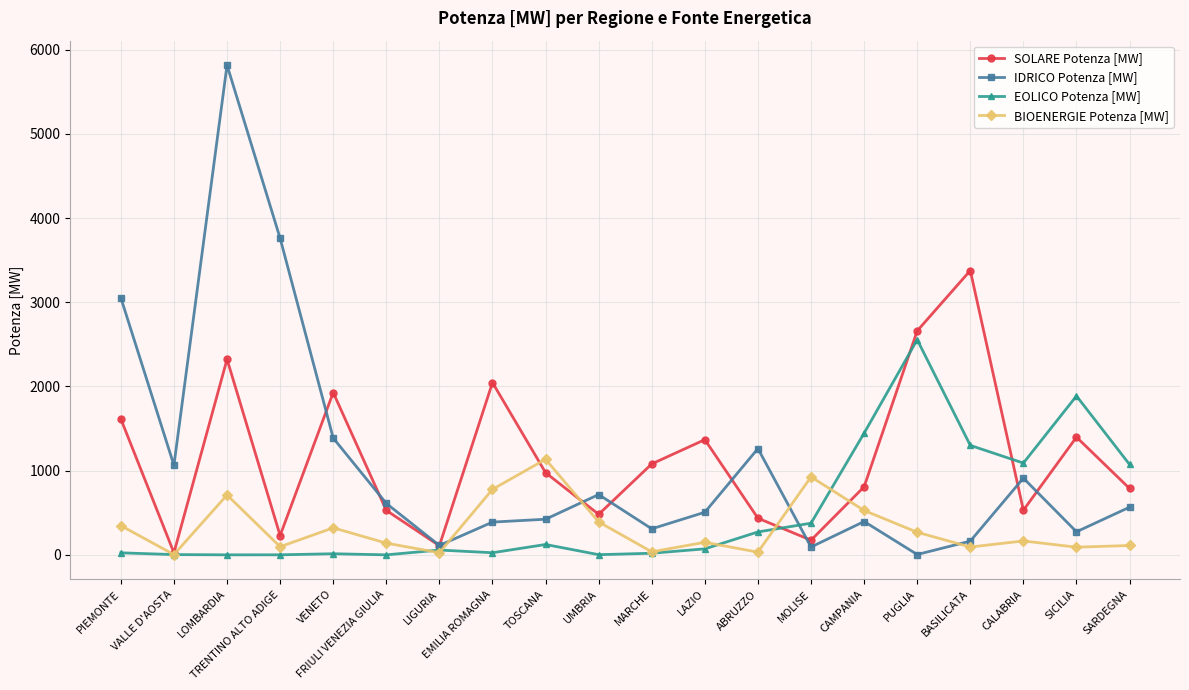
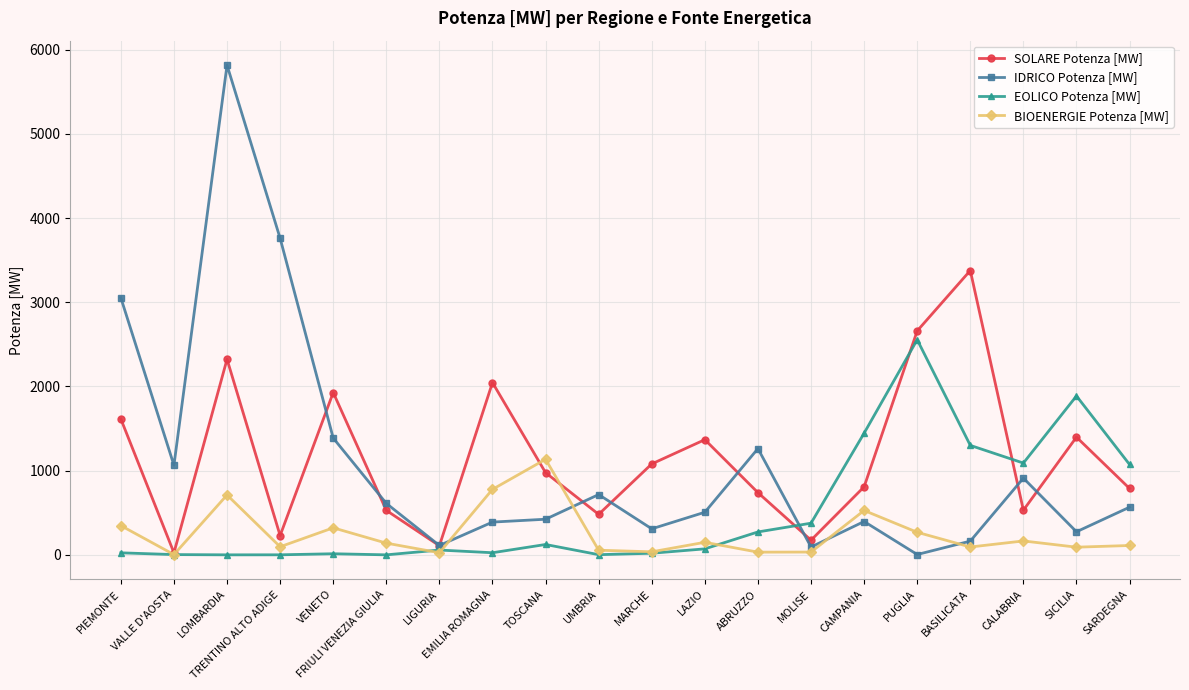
BIOENERGIE Potenza [MW], UMBRIA: 400 -> 100
SOLARE Potenza [MW], ABRUZZO: 400 -> 700
BIOENERGIE Potenza [MW], MOLISE: 900 -> 0
